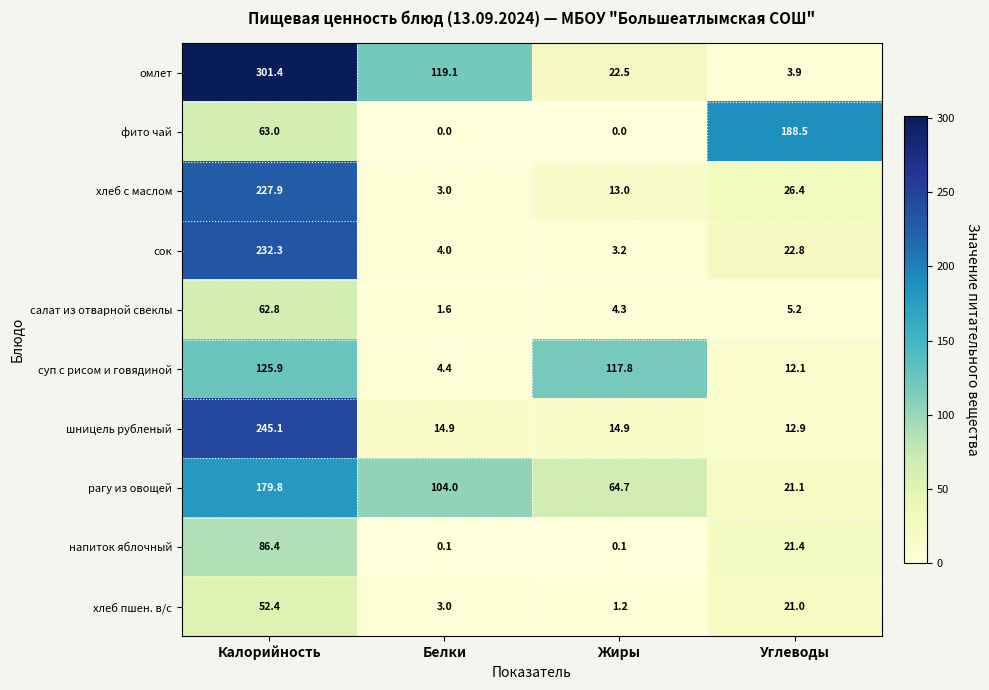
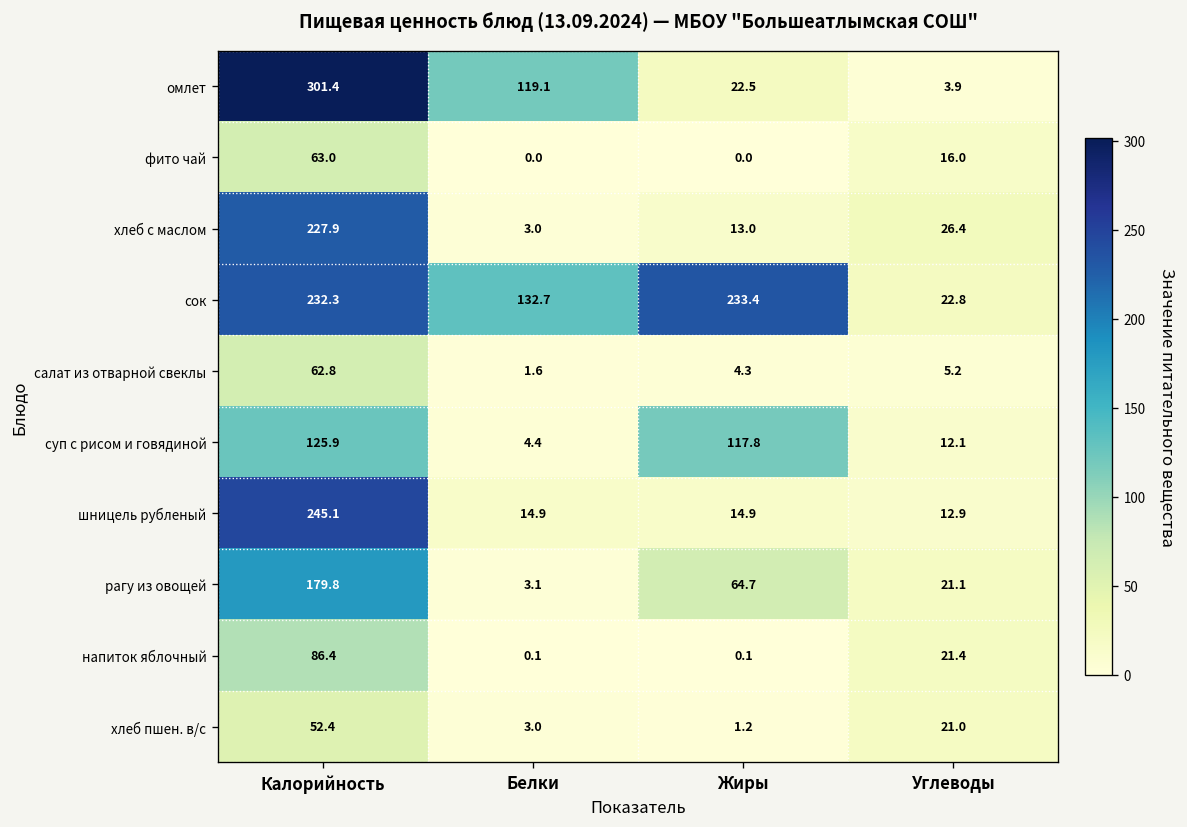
фито чай, Углеводы: 188.5 -> 16.0
сок, Белки: 4.0 -> 132.7
сок, Жиры: 3.2 -> 233.4
рагу из овощей, Белки: 104.0 -> 3.1
